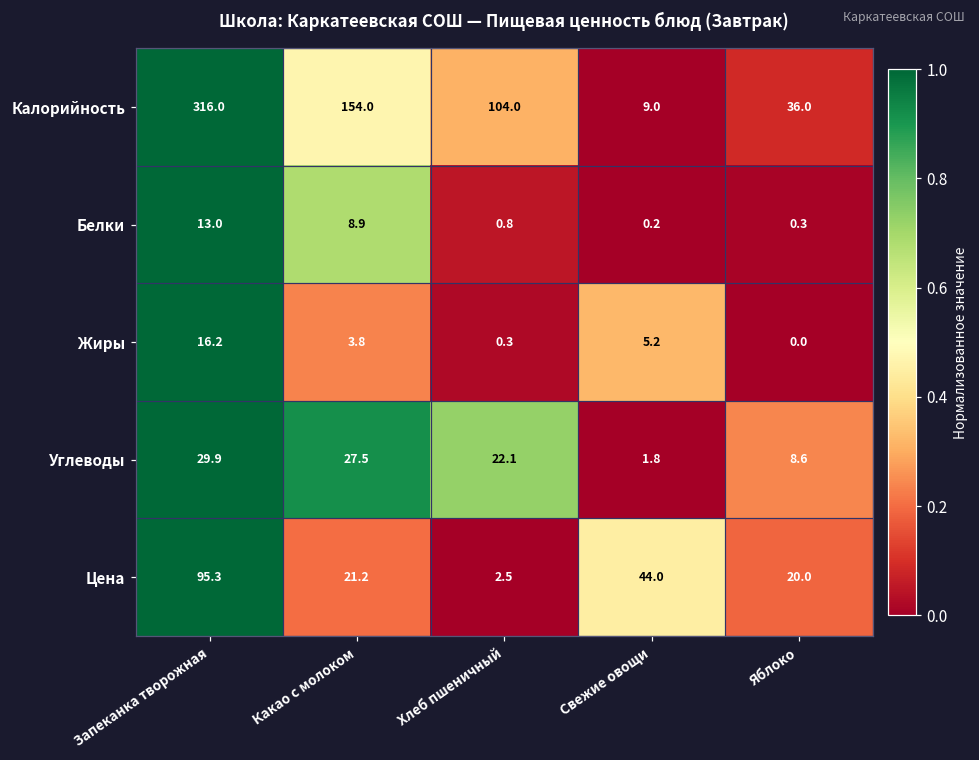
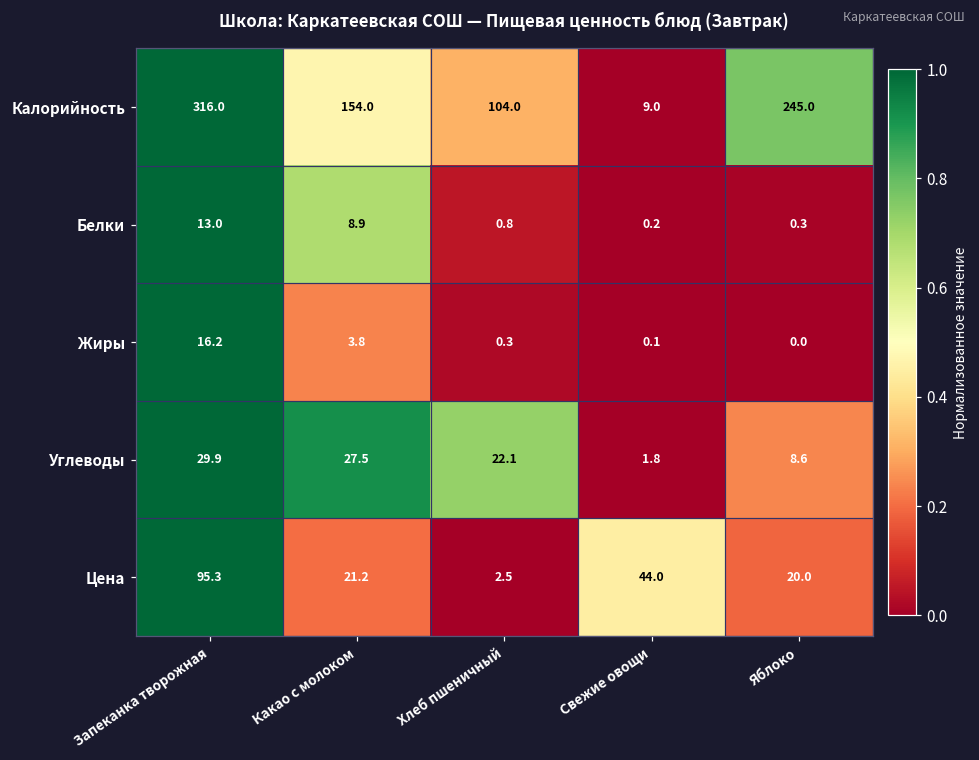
Калорийность, Яблоко: 36.0 -> 245.0
Жиры, Свежие овощи: 5.2 -> 0.1
